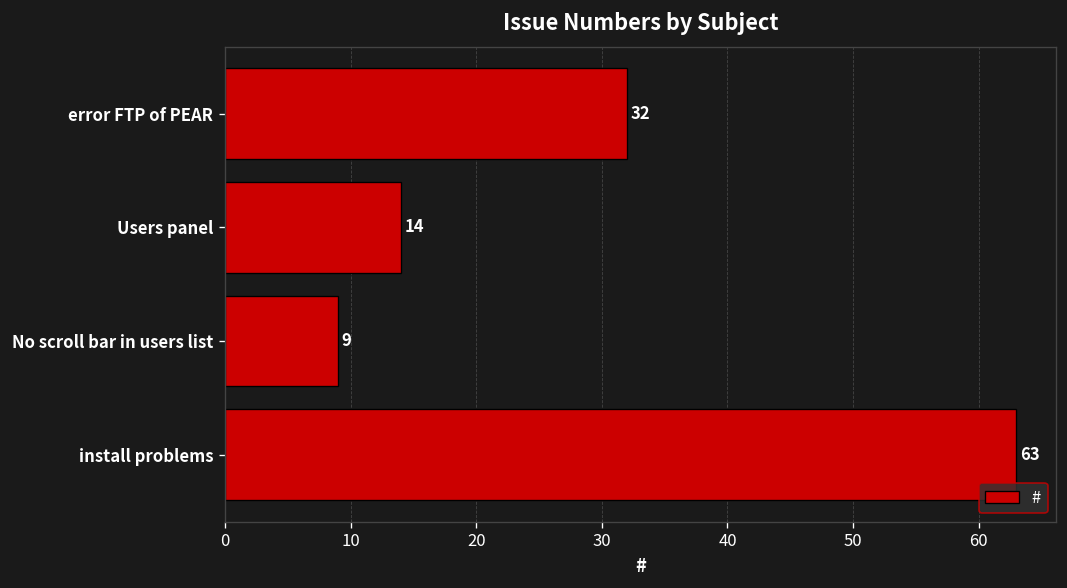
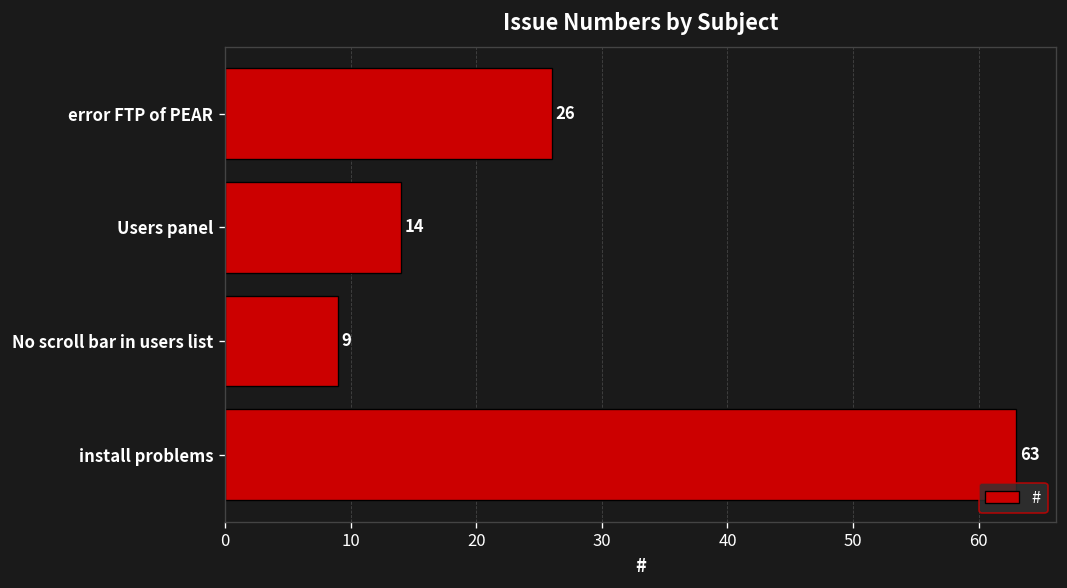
error FTP of PEAR: 32 -> 26
